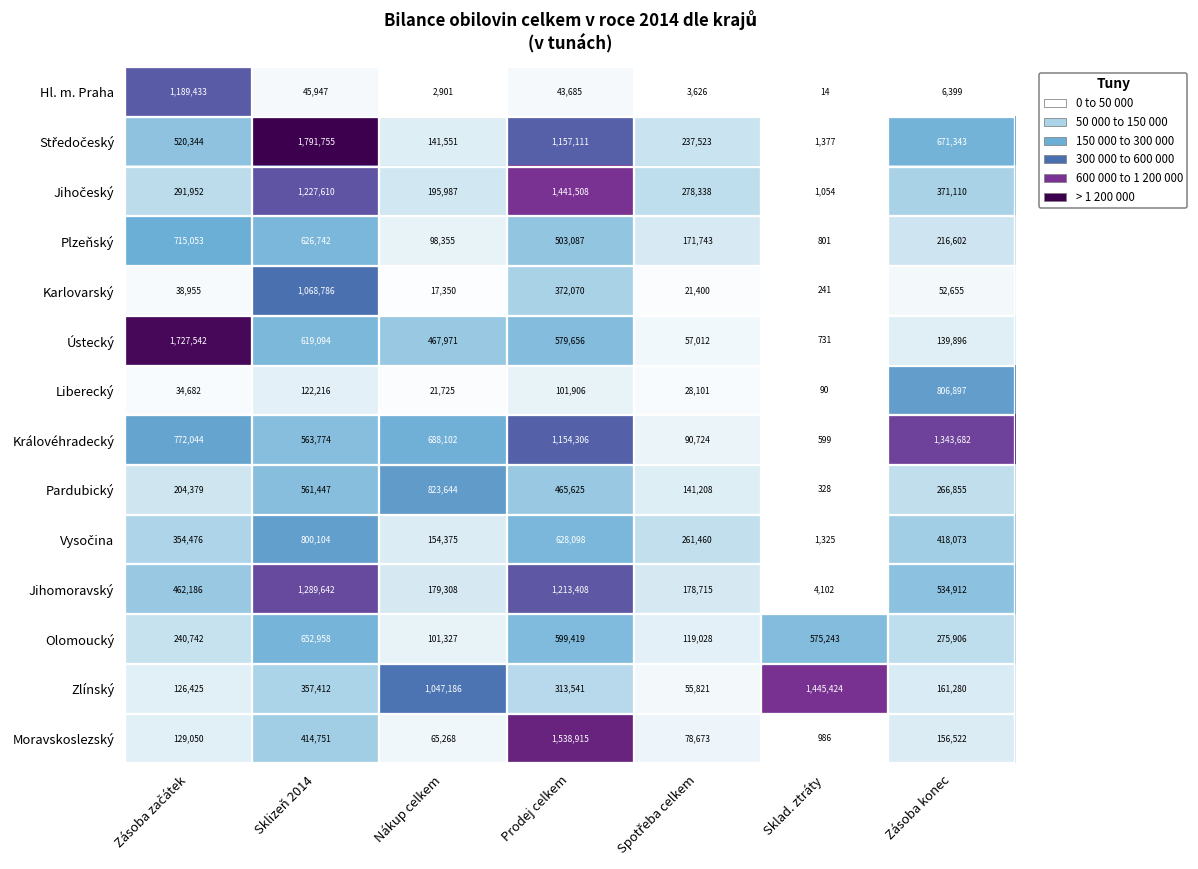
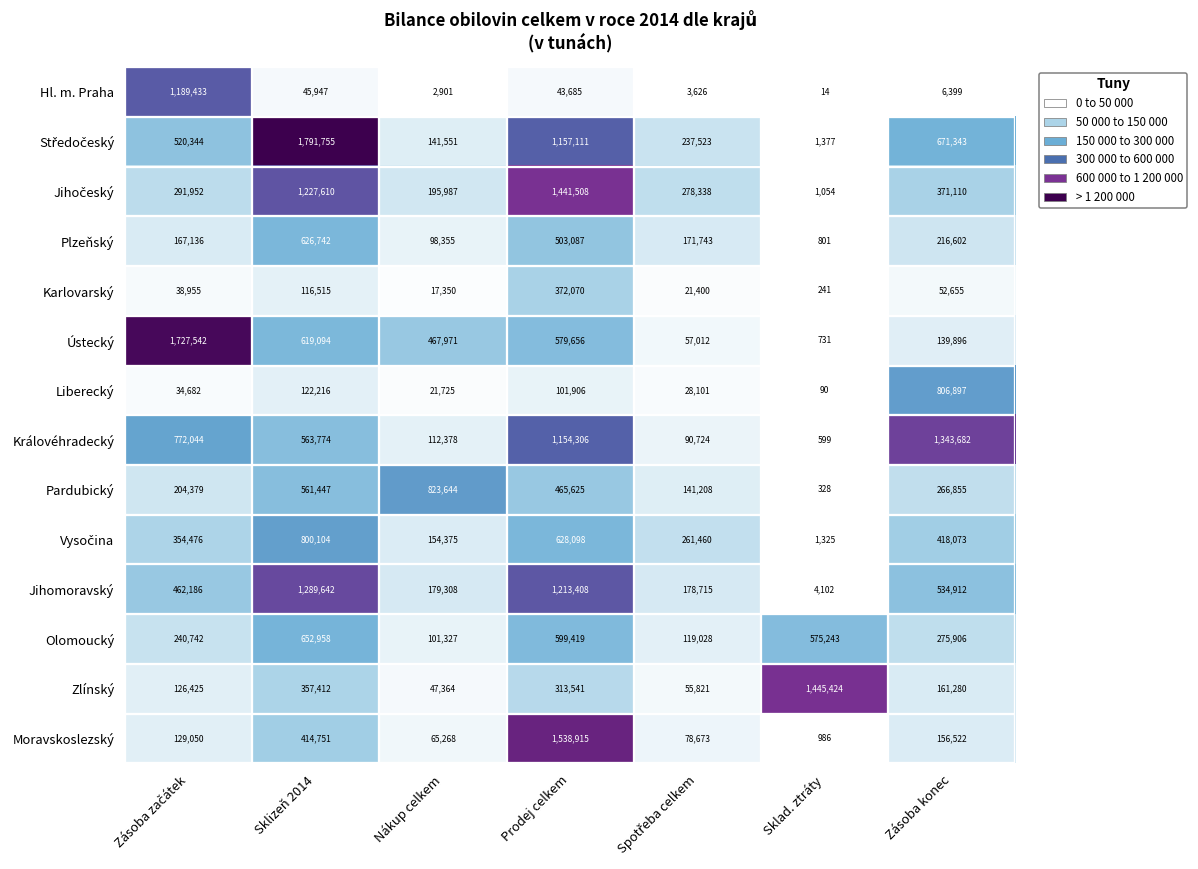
Plzeňský, Zásoba začátek: 715,053 -> 167,136
Karlovarský, Sklizeň 2014: 1,068,786 -> 116,515
Královéhradecký, Nákup celkem: 688,102 -> 112,378
Zlínský, Nákup celkem: 1,047,186 -> 47,364
